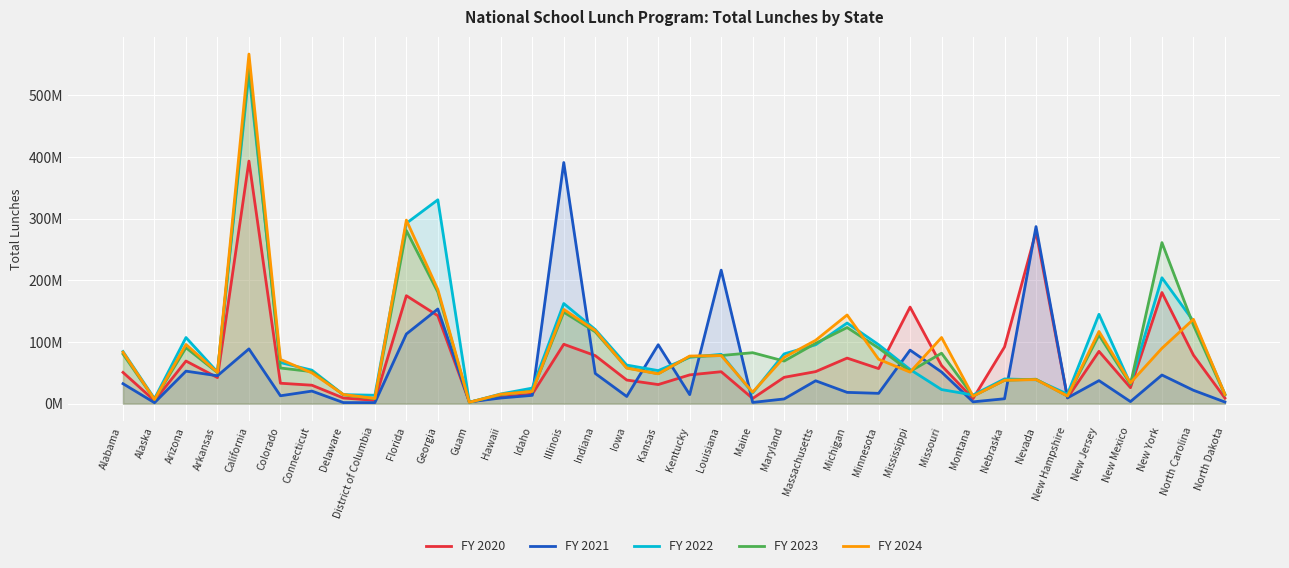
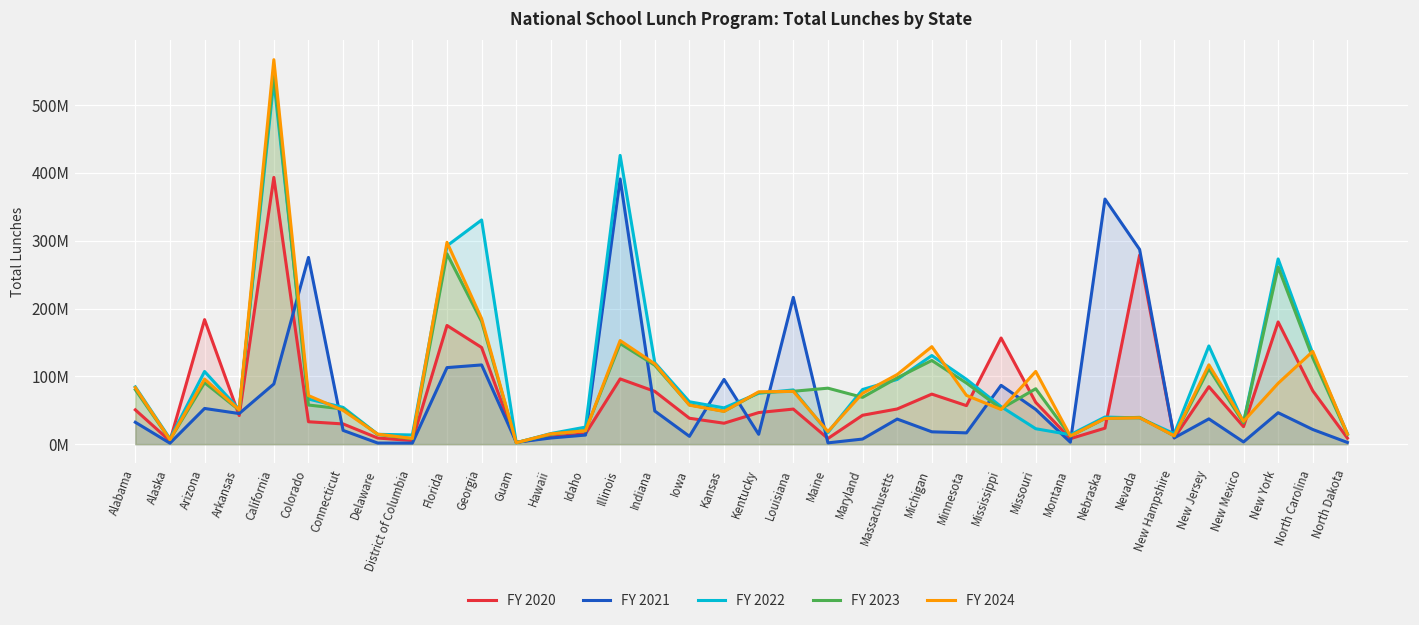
FY 2020, Arizona: 70000000 -> 180000000
FY 2021, Colorado: 10000000 -> 280000000
FY 2021, Georgia: 150000000 -> 120000000
FY 2022, Illinois: 160000000 -> 430000000
FY 2020, Nebraska: 90000000 -> 20000000
FY 2021, Nebraska: 10000000 -> 360000000
FY 2022, New York: 200000000 -> 270000000
